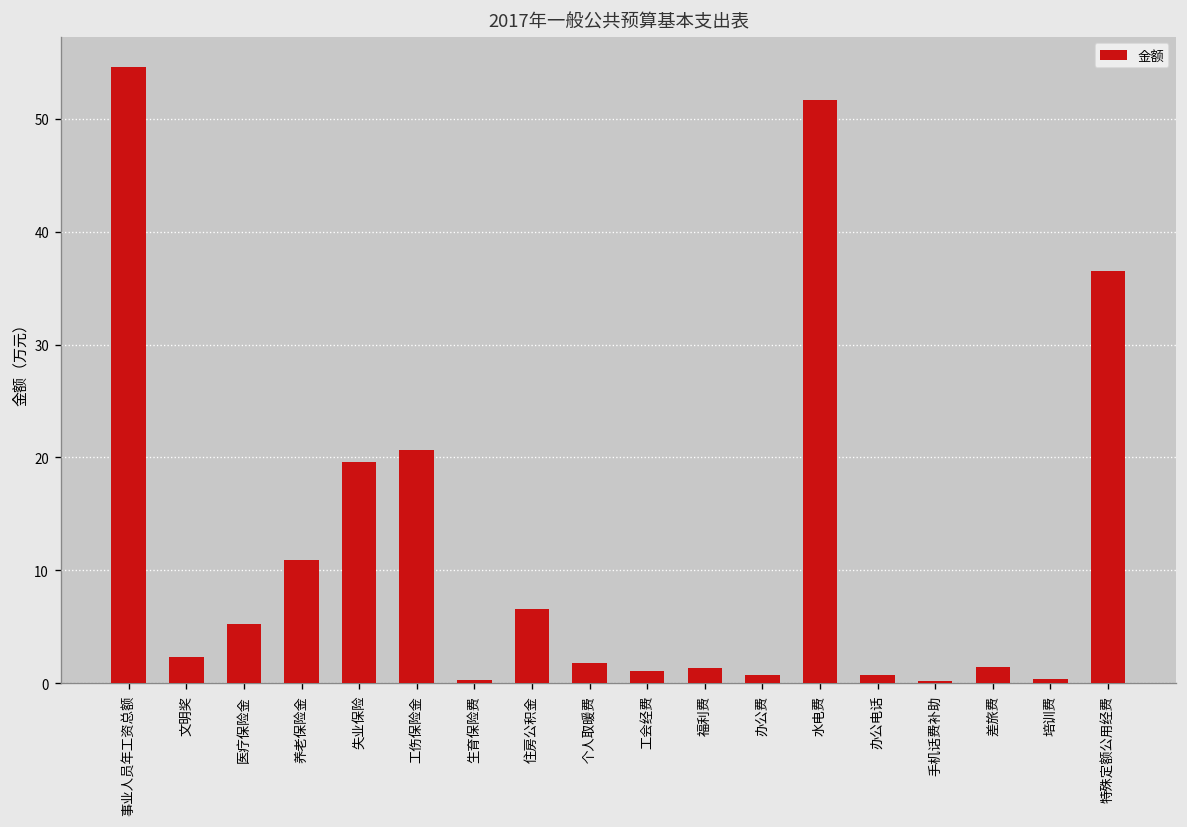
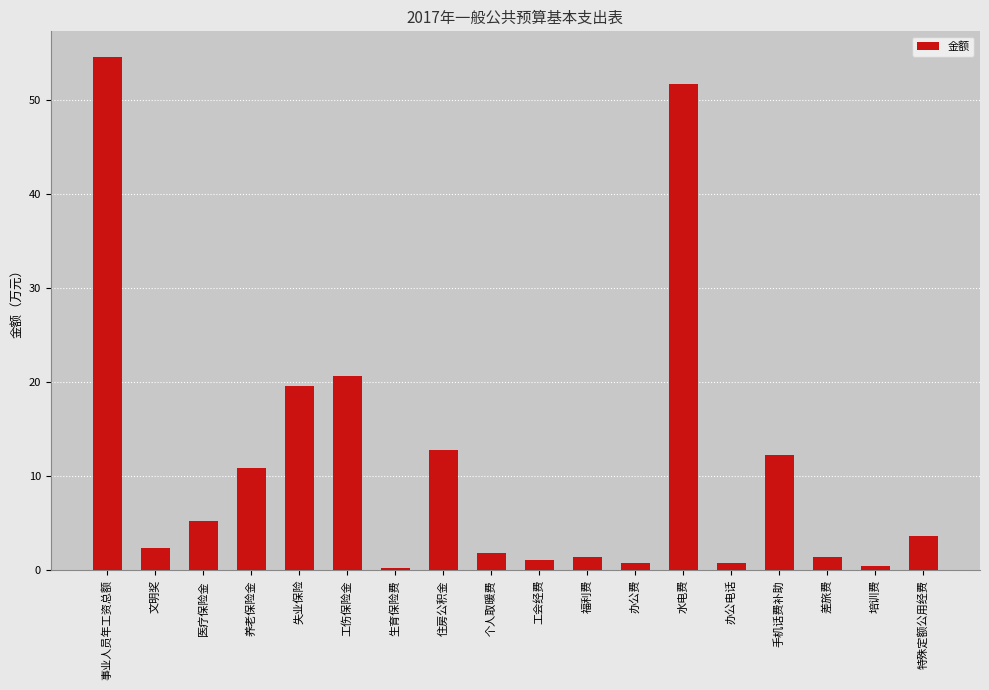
住房公积金: 7 -> 13
手机话费补助: 0 -> 12
特殊定额公用经费: 37 -> 4
